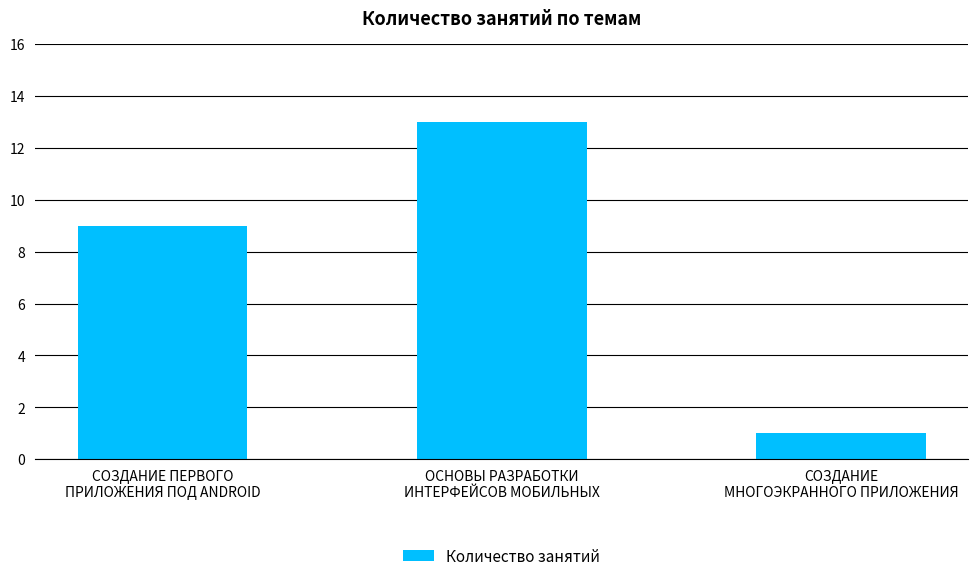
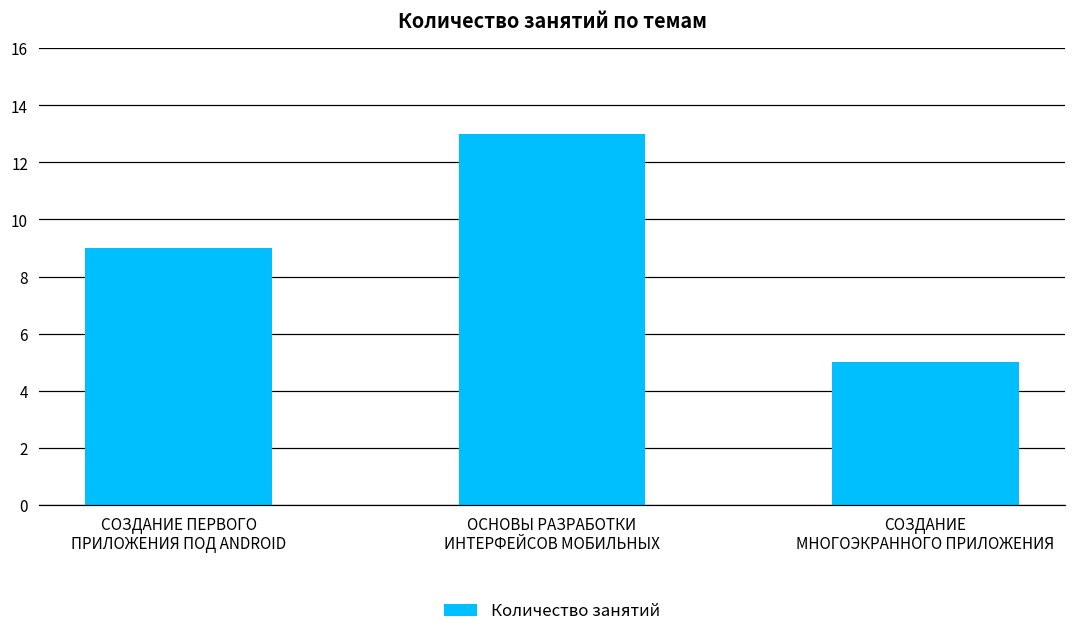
СОЗДАНИЕ МНОГОЭКРАННОГО ПРИЛОЖЕНИЯ: 1 -> 5
